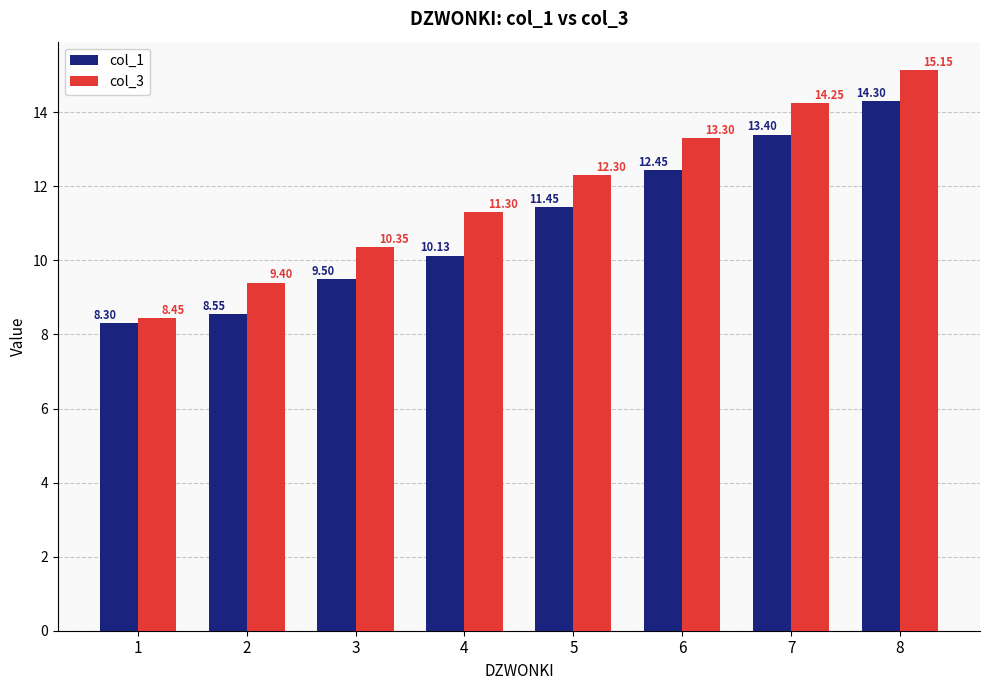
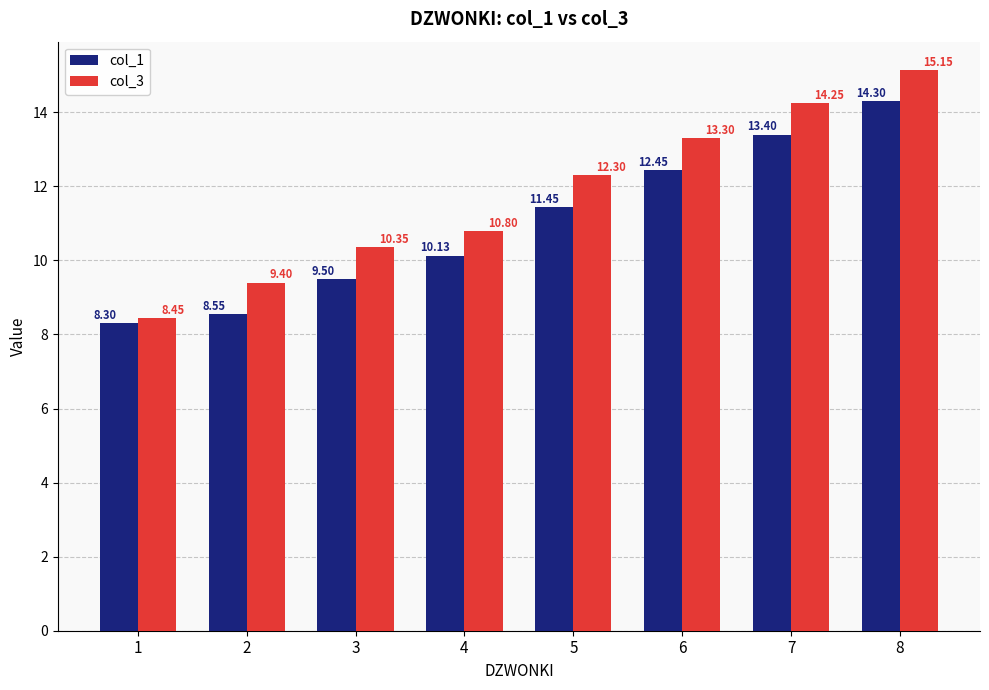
col_3, 4: 11.30 -> 10.80
